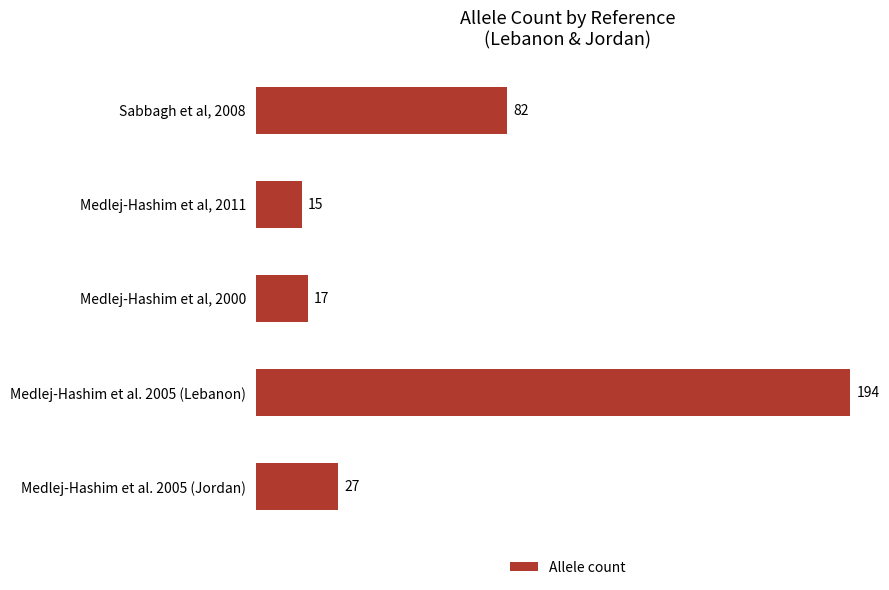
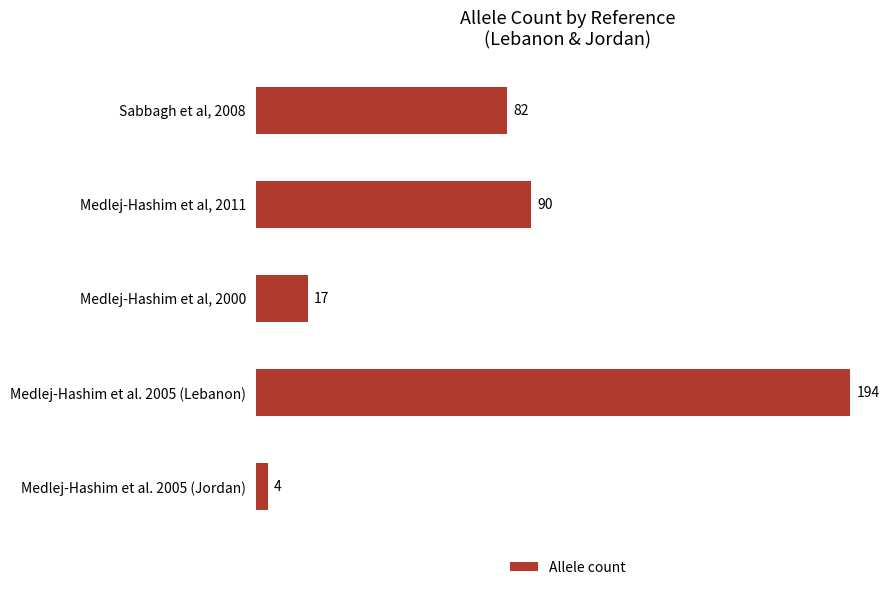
Medlej-Hashim et al, 2011: 15 -> 90
Medlej-Hashim et al. 2005 (Jordan): 27 -> 4
